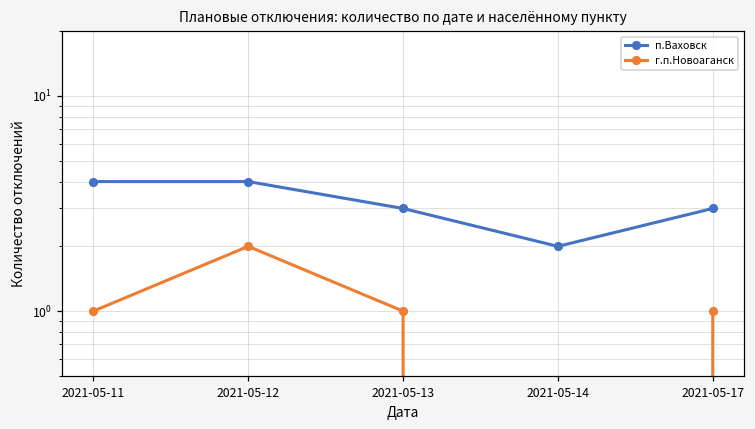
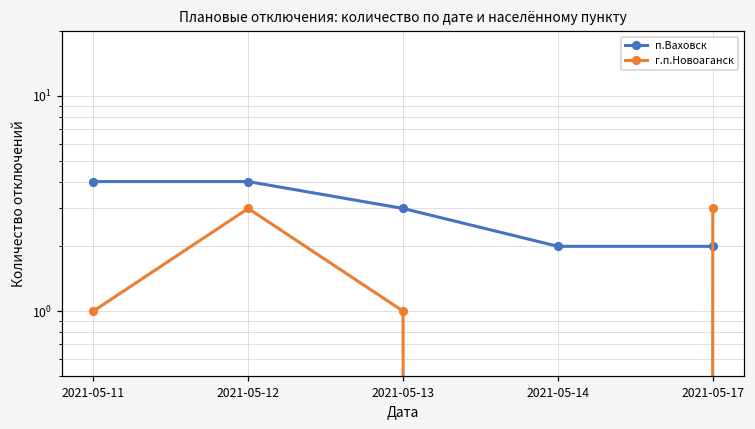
г.п.Новоаганск, 2021-05-12: 2 -> 3
п.Ваховск, 2021-05-17: 3 -> 2
г.п.Новоаганск, 2021-05-17: 1 -> 3
